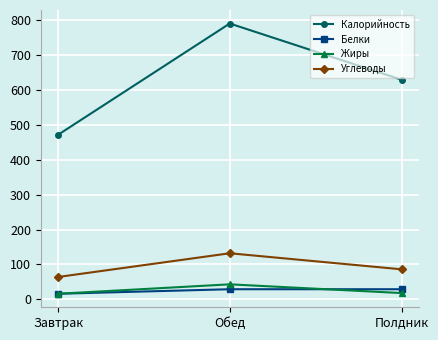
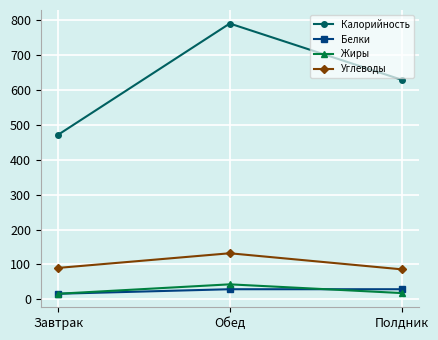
Углеводы, Завтрак: 60 -> 90
